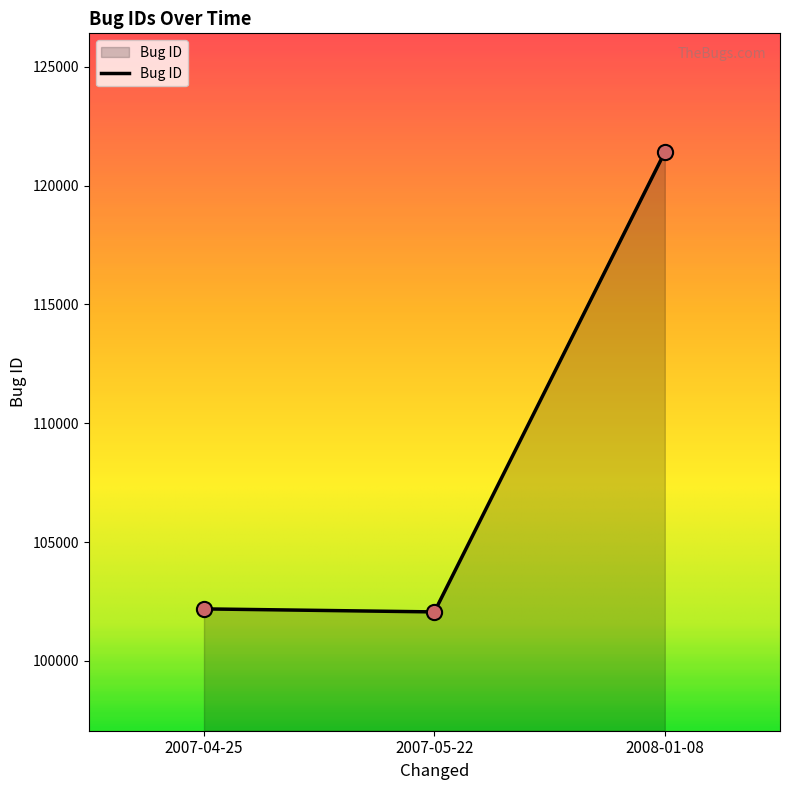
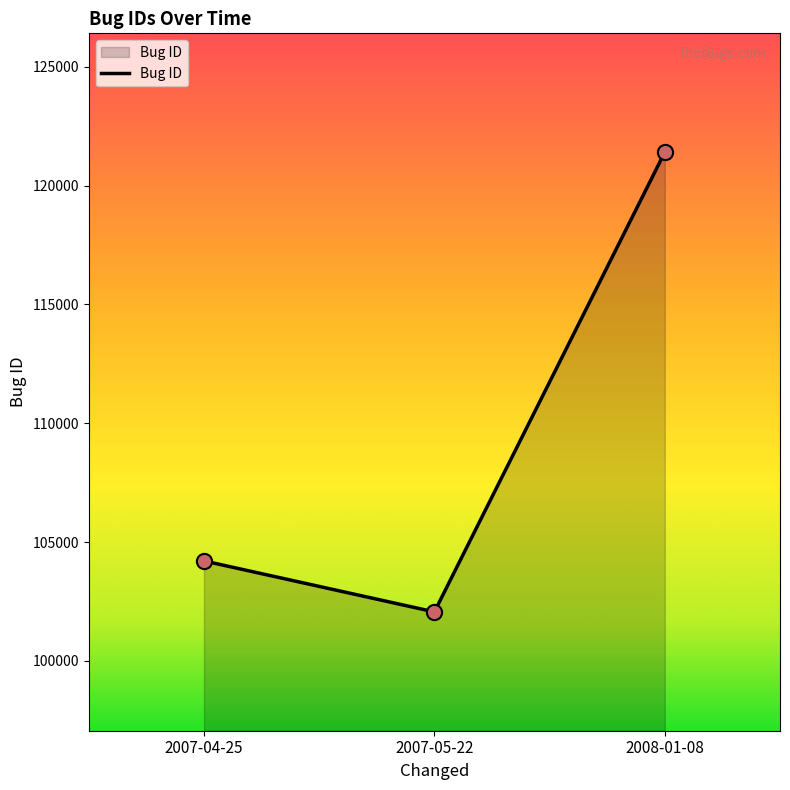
2007-04-25: 102200 -> 104200
